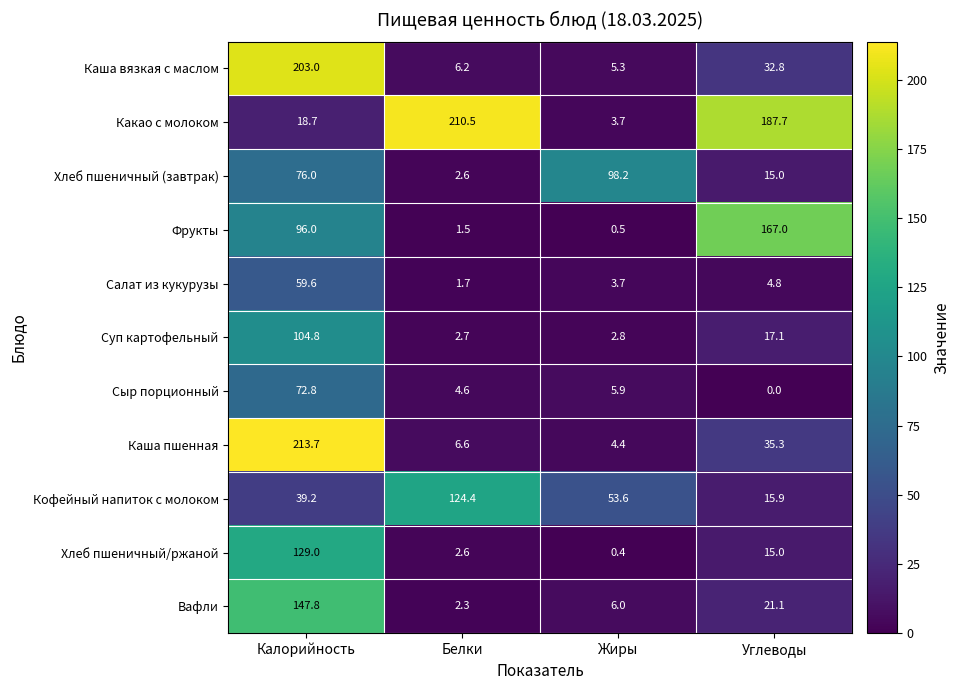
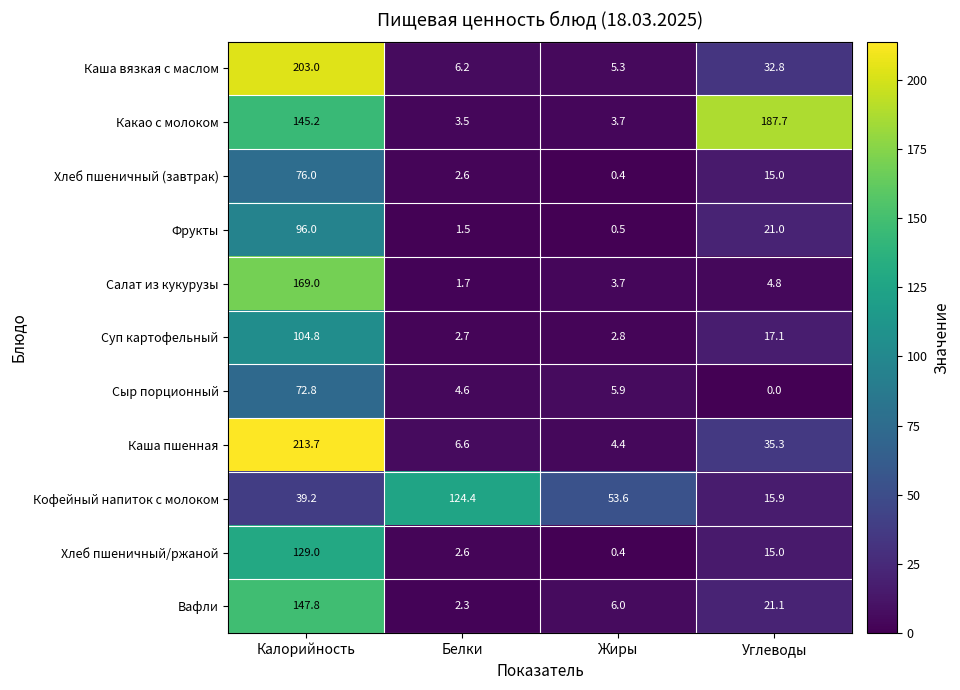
Какао с молоком, Калорийность: 18.7 -> 145.2
Какао с молоком, Белки: 210.5 -> 3.5
Хлеб пшеничный (завтрак), Жиры: 98.2 -> 0.4
Фрукты, Углеводы: 167.0 -> 21.0
Салат из кукурузы, Калорийность: 59.6 -> 169.0
